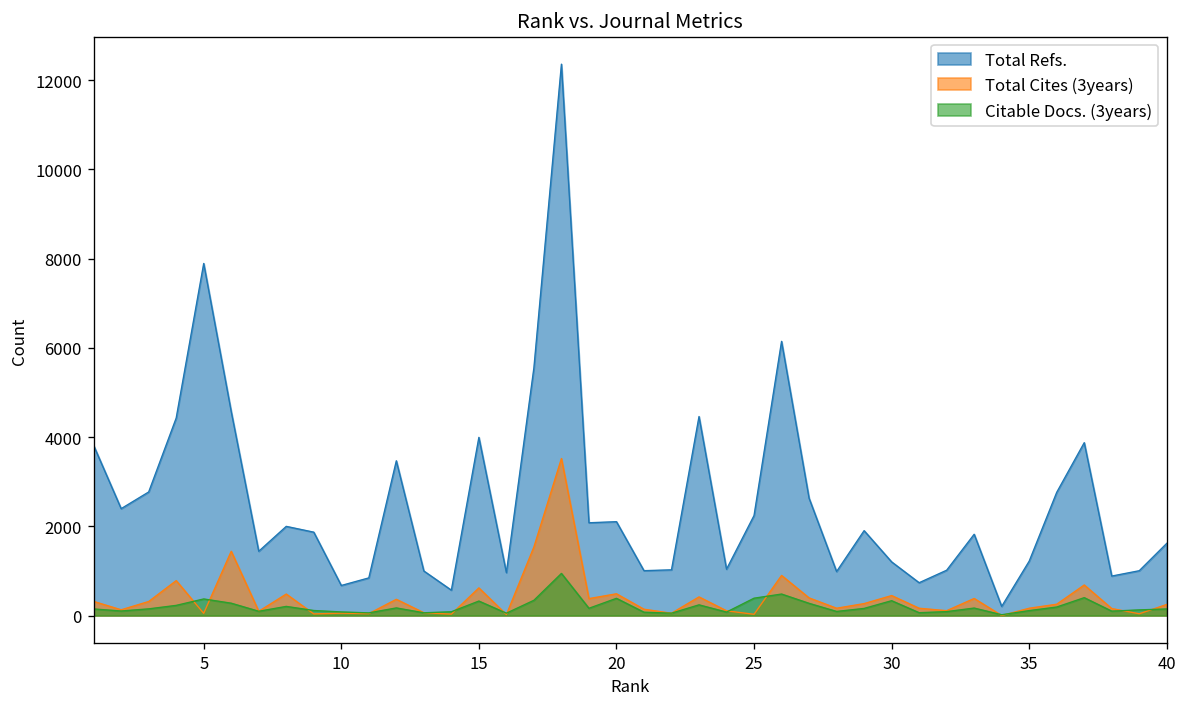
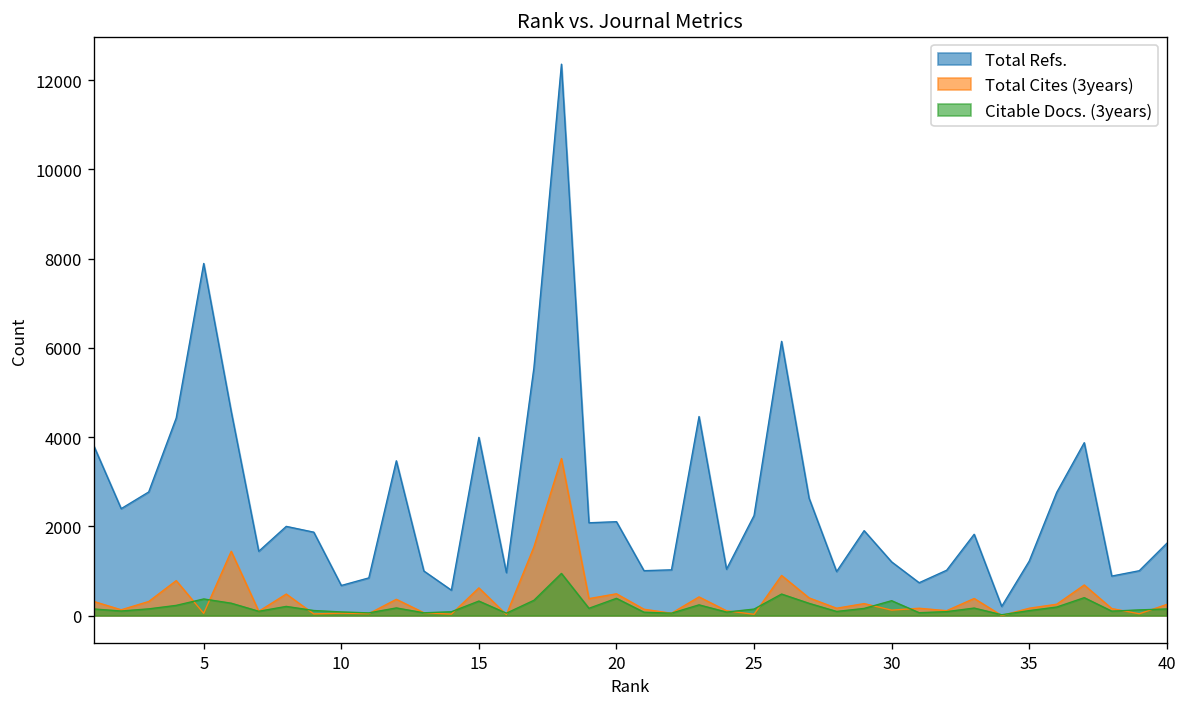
Citable Docs. (3years), 25: 400 -> 100
Total Cites (3years), 30: 400 -> 100
